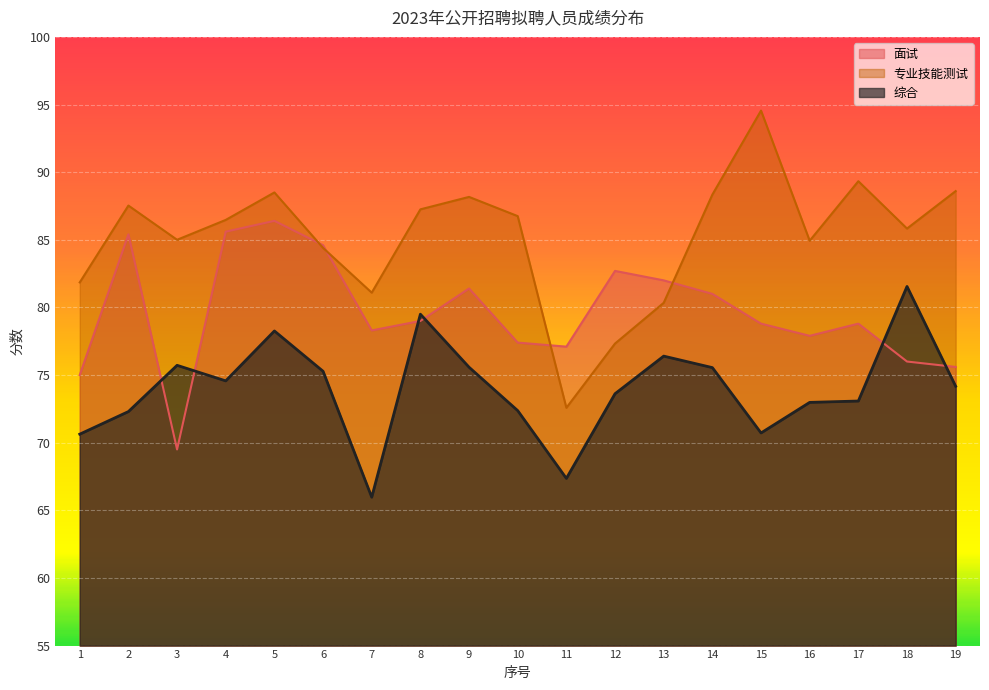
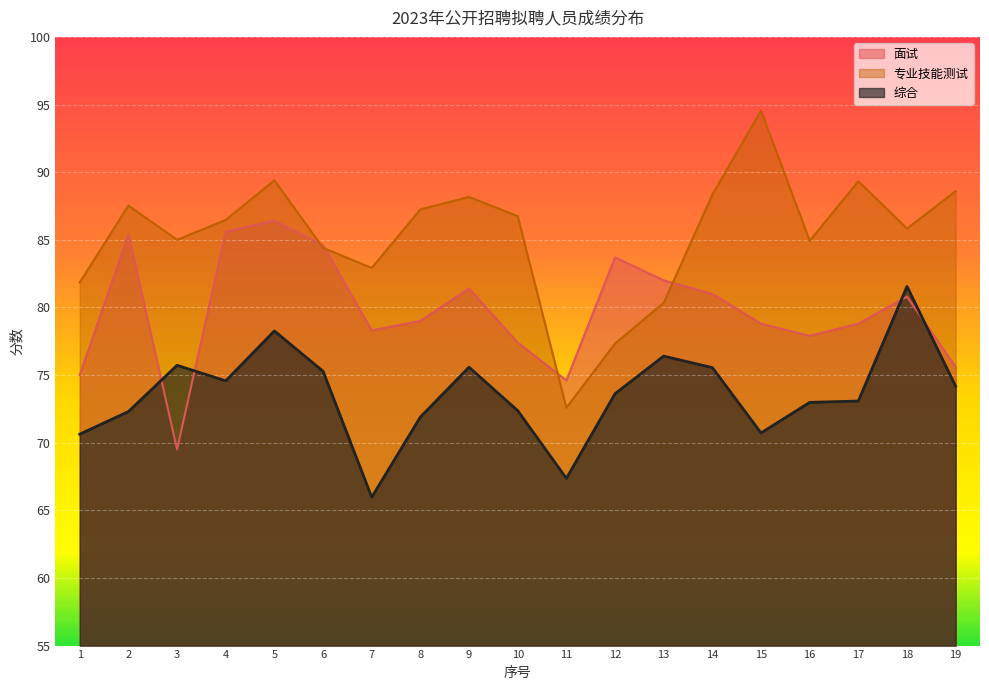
专业技能测试, 5: 88.5 -> 89.4
专业技能测试, 7: 81.1 -> 82.9
综合, 8: 79.5 -> 71.9
面试, 11: 77.1 -> 74.6
面试, 12: 82.7 -> 83.7
面试, 18: 76.0 -> 80.8
